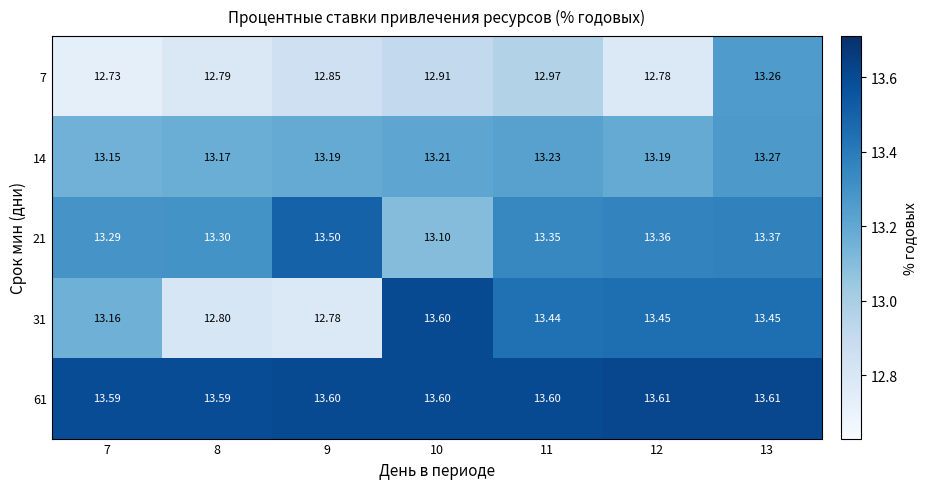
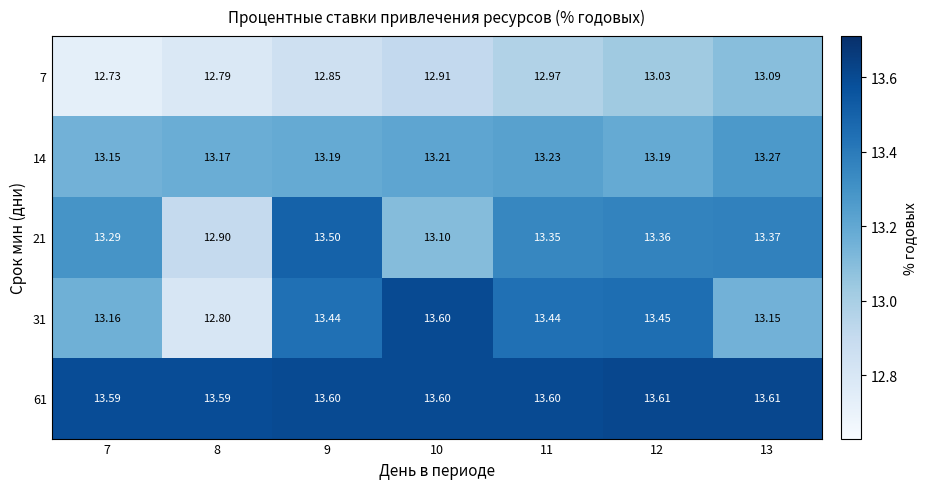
7, 12: 12.78 -> 13.03
7, 13: 13.26 -> 13.09
21, 8: 13.30 -> 12.90
31, 9: 12.78 -> 13.44
31, 13: 13.45 -> 13.15
